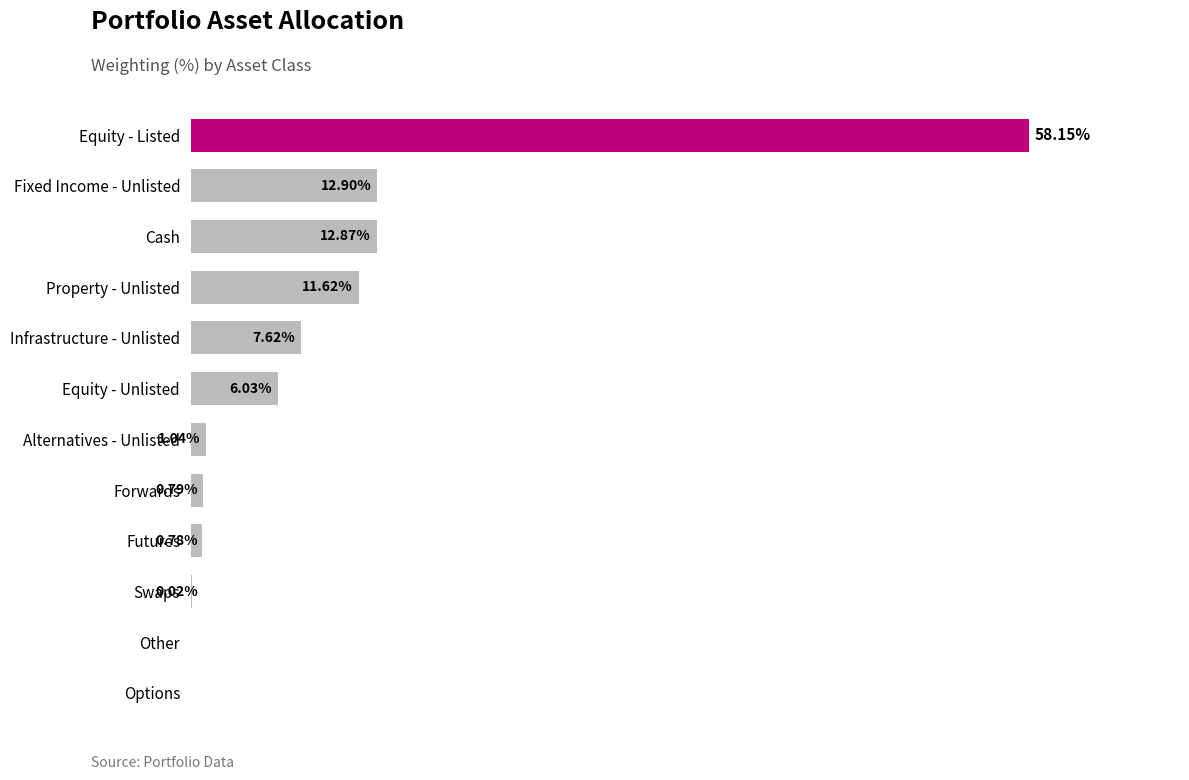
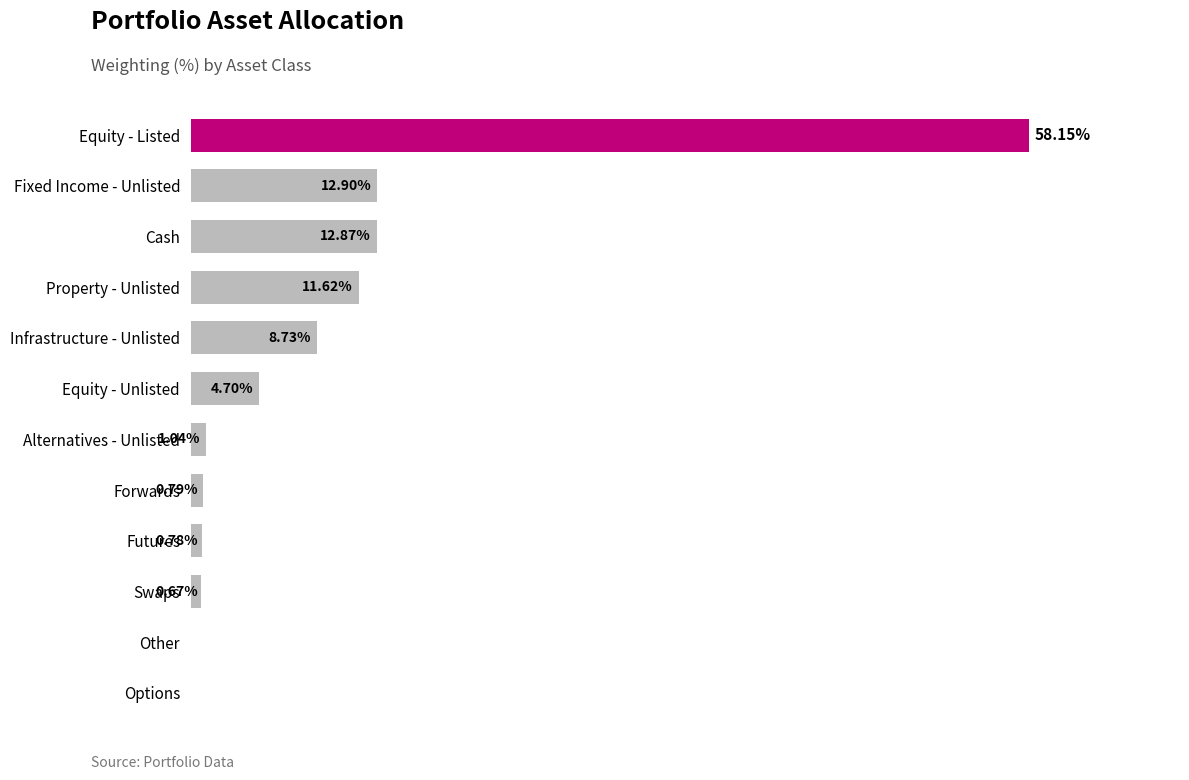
Infrastructure - Unlisted: 7.62% -> 8.73%
Equity - Unlisted: 6.03% -> 4.70%
Swaps: 0.02% -> 0.67%
